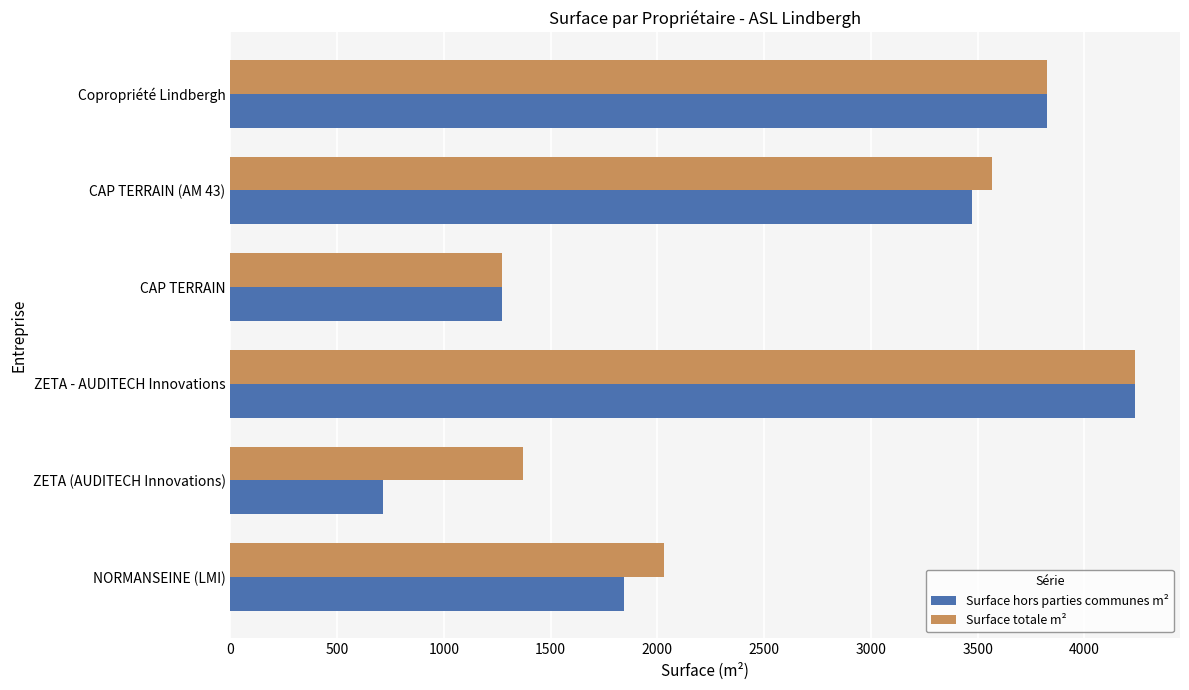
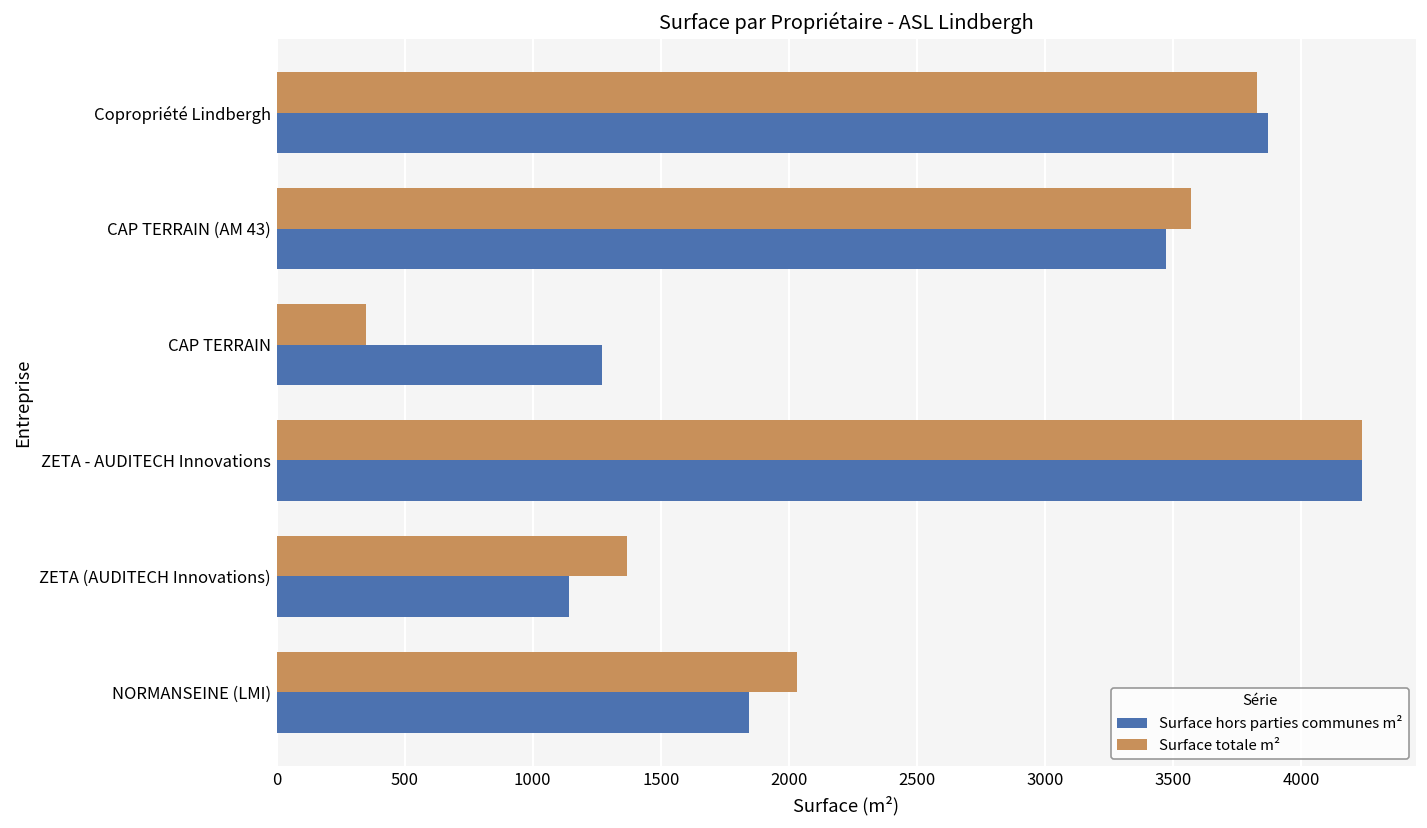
Surface hors parties communes m², Copropriété Lindbergh: 3830 -> 3870
Surface totale m², CAP TERRAIN: 1270 -> 350
Surface hors parties communes m², ZETA (AUDITECH Innovations): 720 -> 1140
